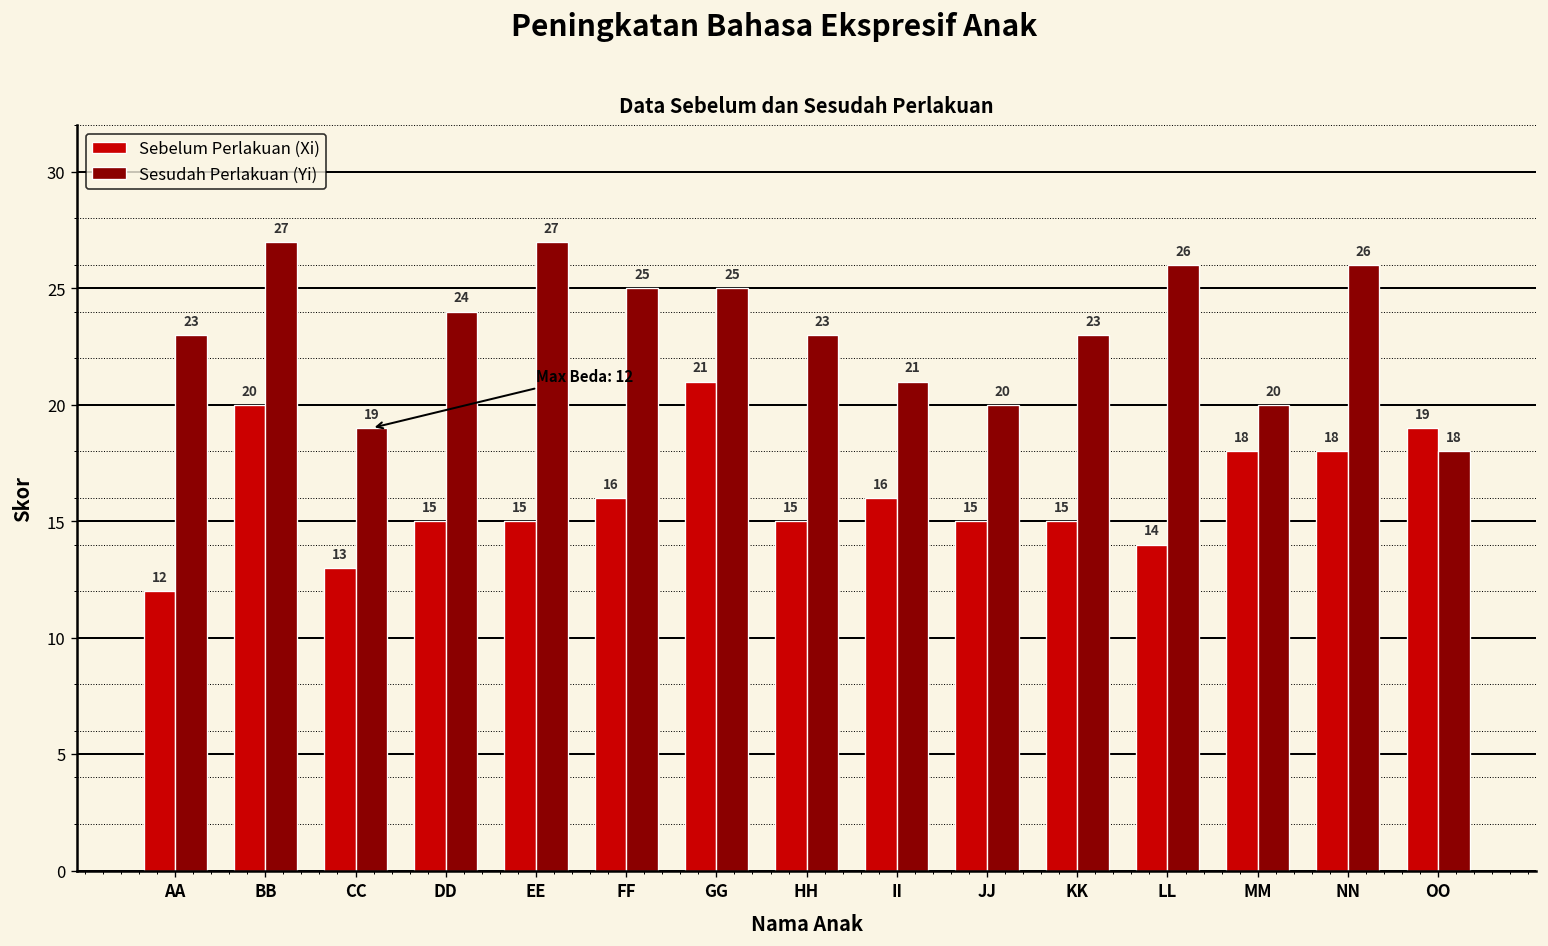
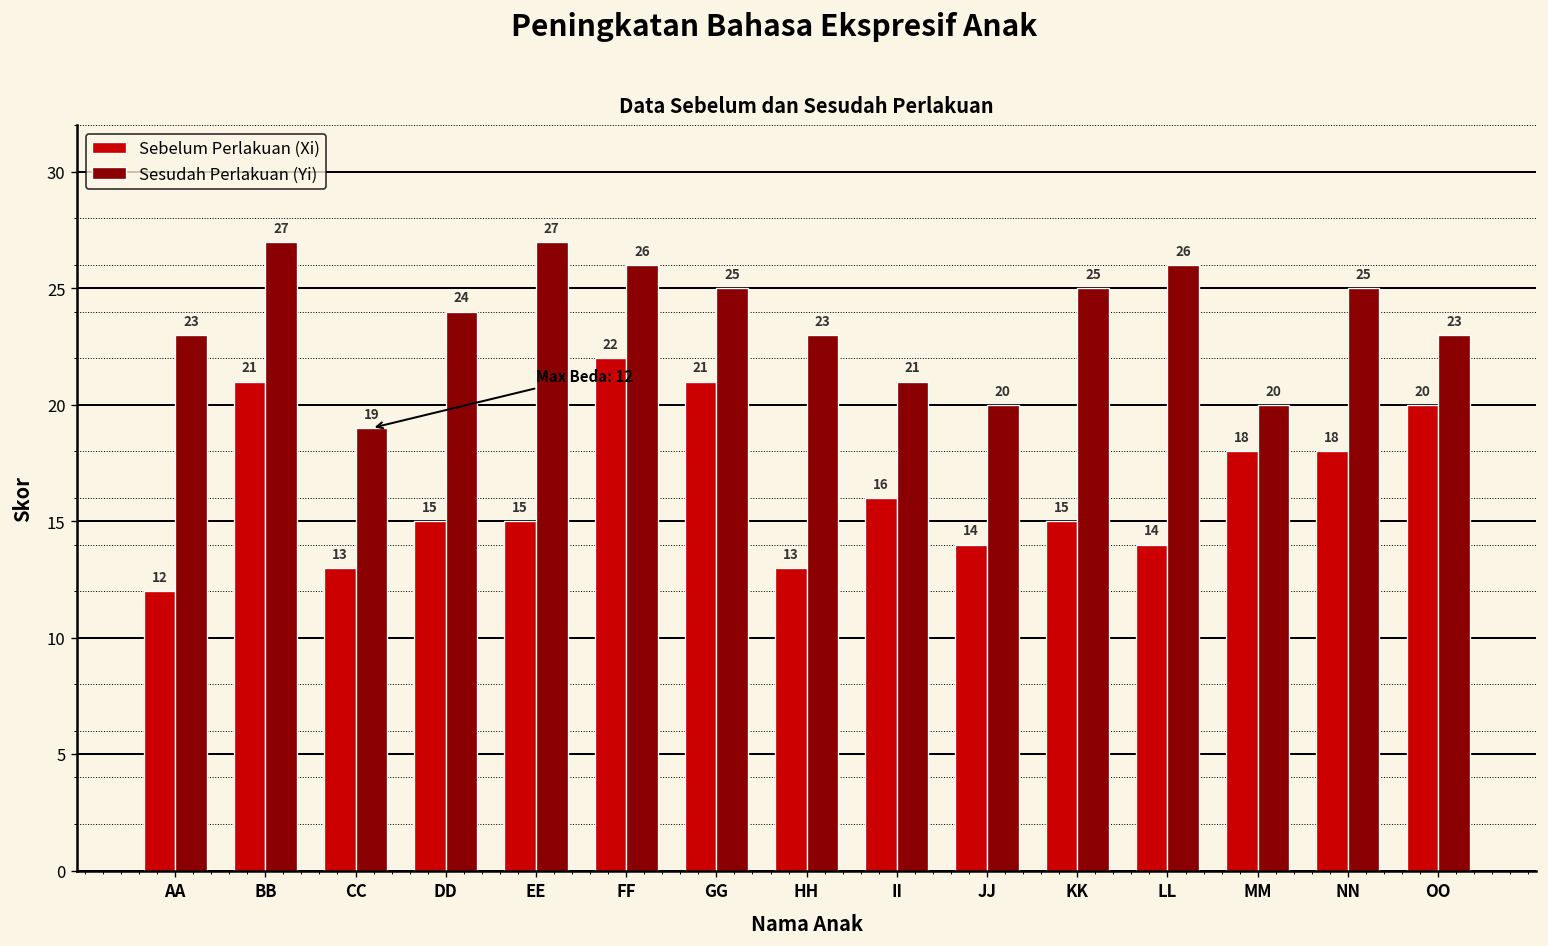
Sebelum Perlakuan (Xi), BB: 20 -> 21
Sebelum Perlakuan (Xi), FF: 16 -> 22
Sesudah Perlakuan (Yi), FF: 25 -> 26
Sebelum Perlakuan (Xi), HH: 15 -> 13
Sebelum Perlakuan (Xi), JJ: 15 -> 14
Sesudah Perlakuan (Yi), KK: 23 -> 25
Sesudah Perlakuan (Yi), NN: 26 -> 25
Sebelum Perlakuan (Xi), OO: 19 -> 20
Sesudah Perlakuan (Yi), OO: 18 -> 23
